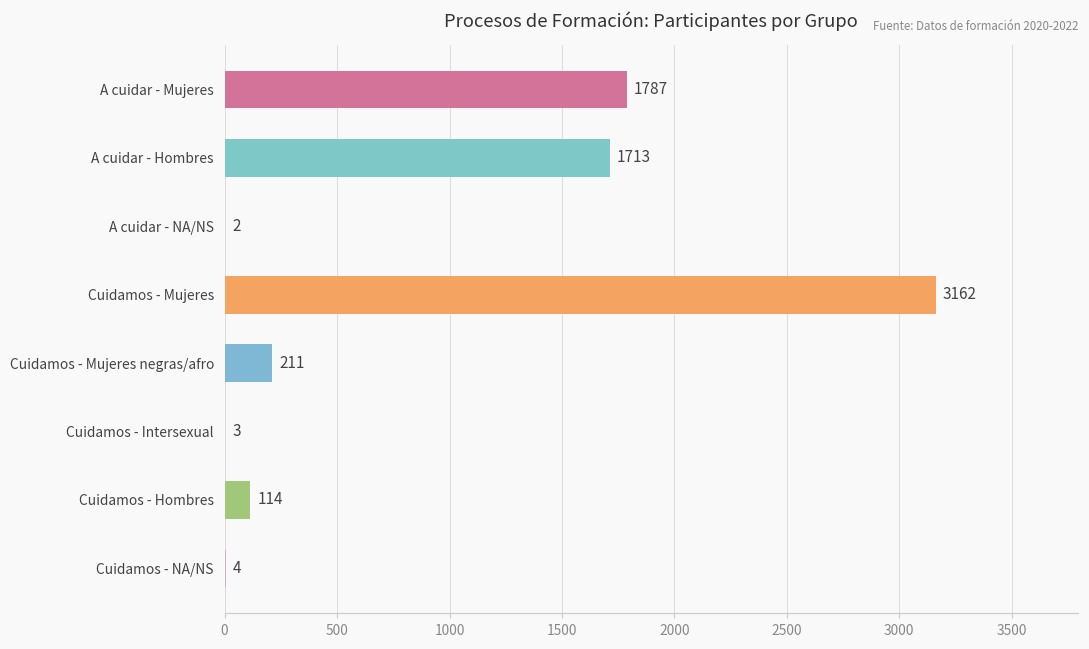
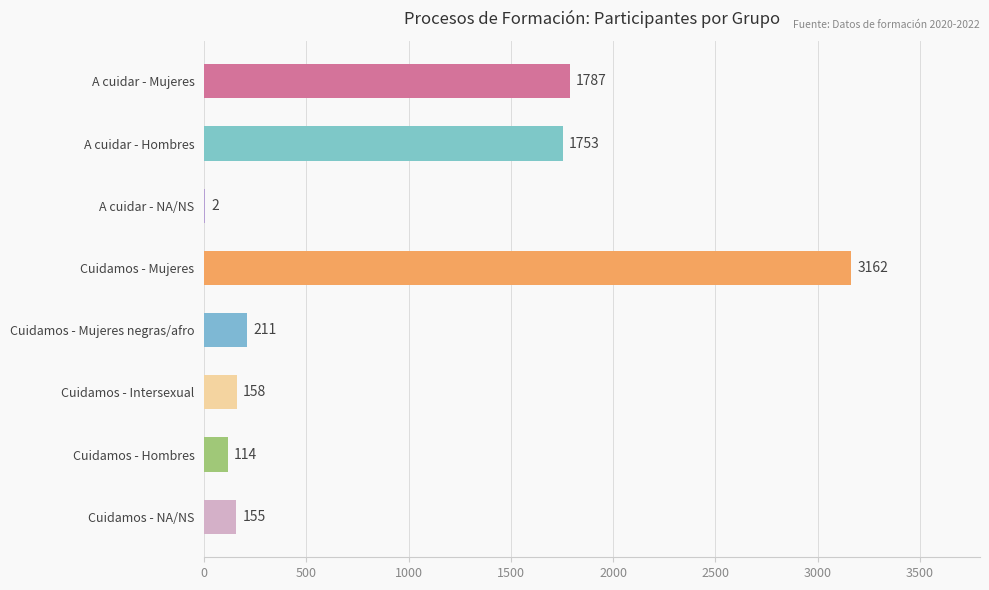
A cuidar - Hombres: 1713 -> 1753
Cuidamos - Intersexual: 3 -> 158
Cuidamos - NA/NS: 4 -> 155
